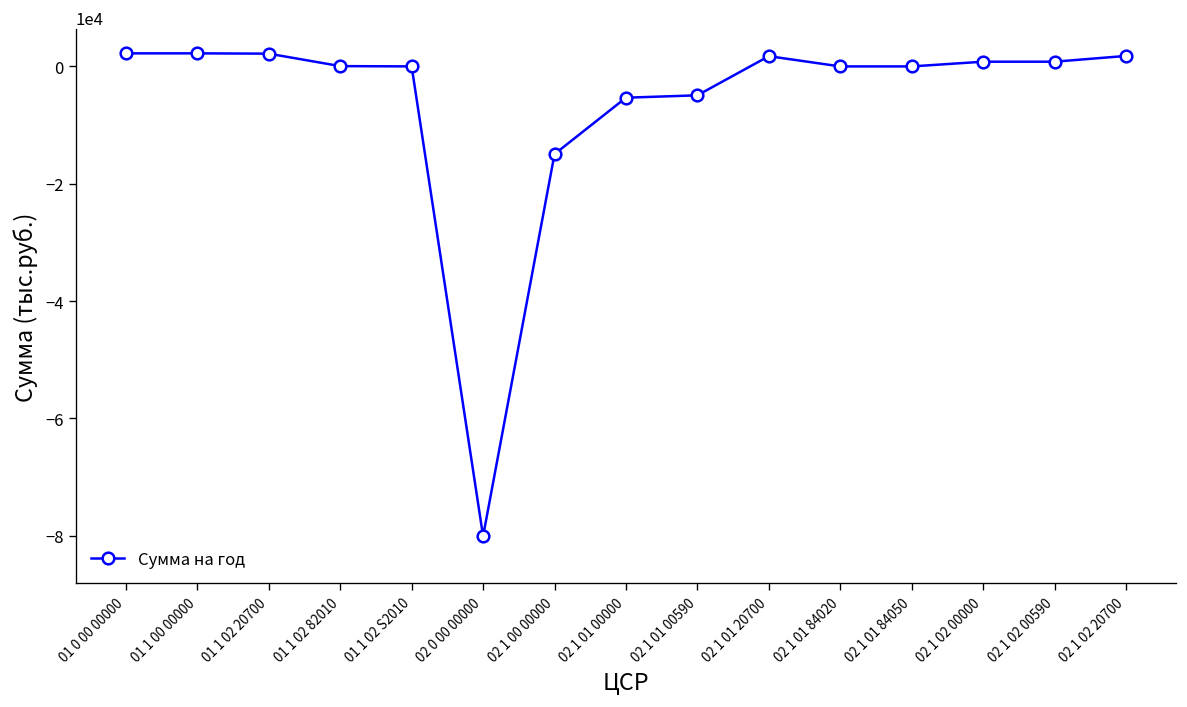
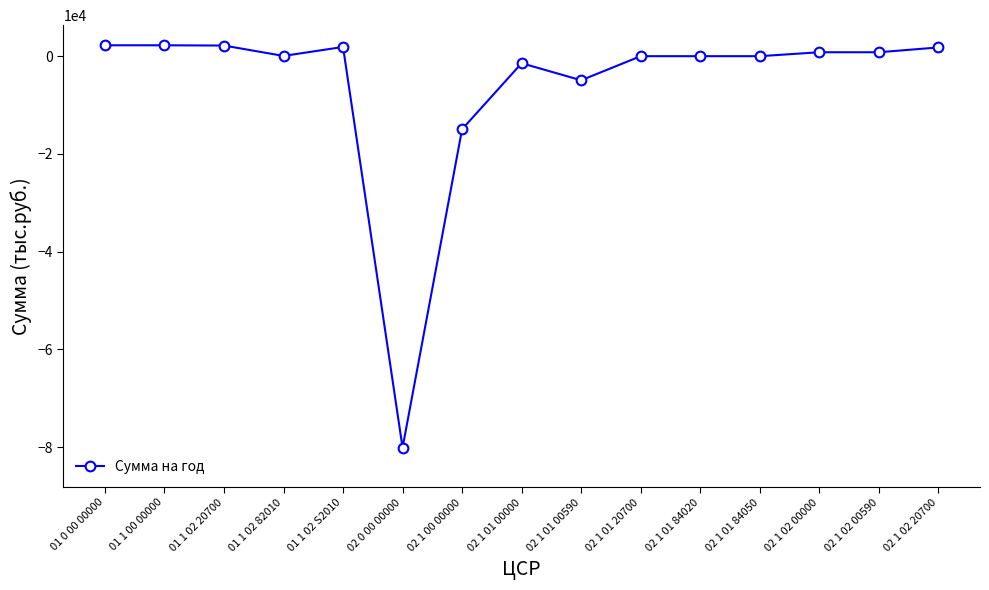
01 1 02 S2010: 0 -> 2000
02 1 01 00000: -5000 -> -1000
02 1 01 20700: 2000 -> 0
